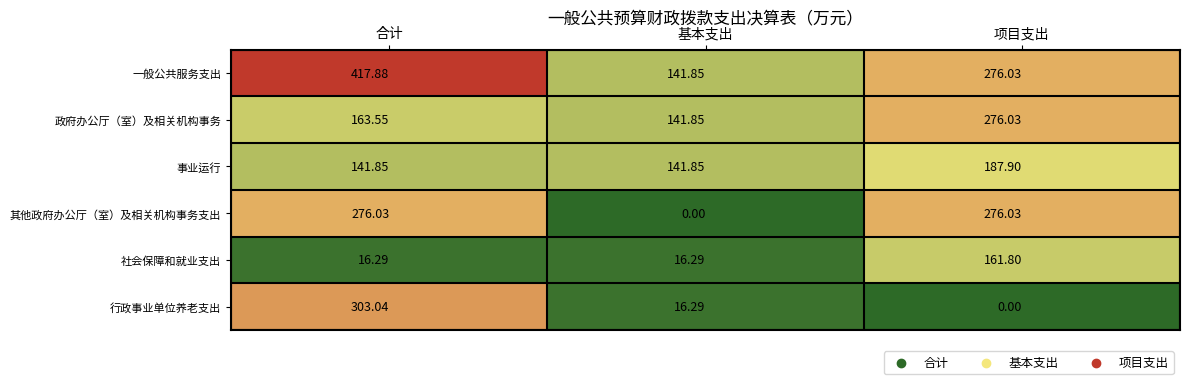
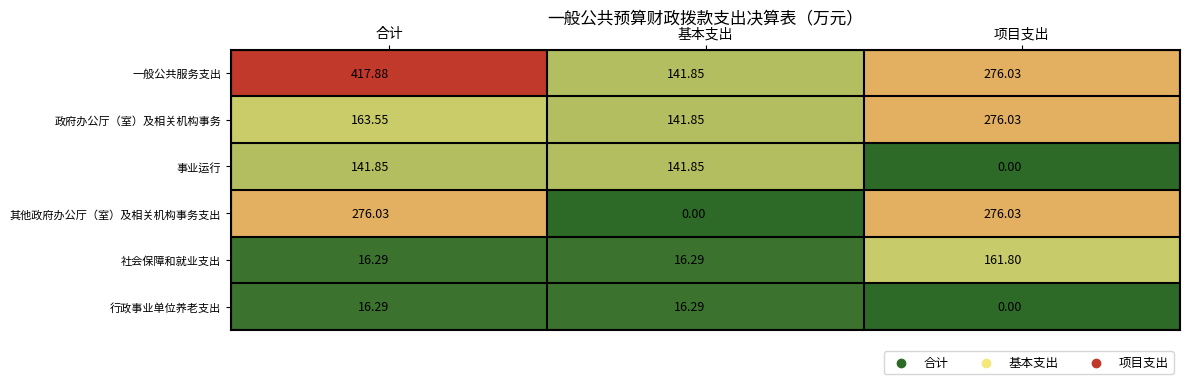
事业运行, 项目支出: 187.90 -> 0.00
行政事业单位养老支出, 合计: 303.04 -> 16.29
